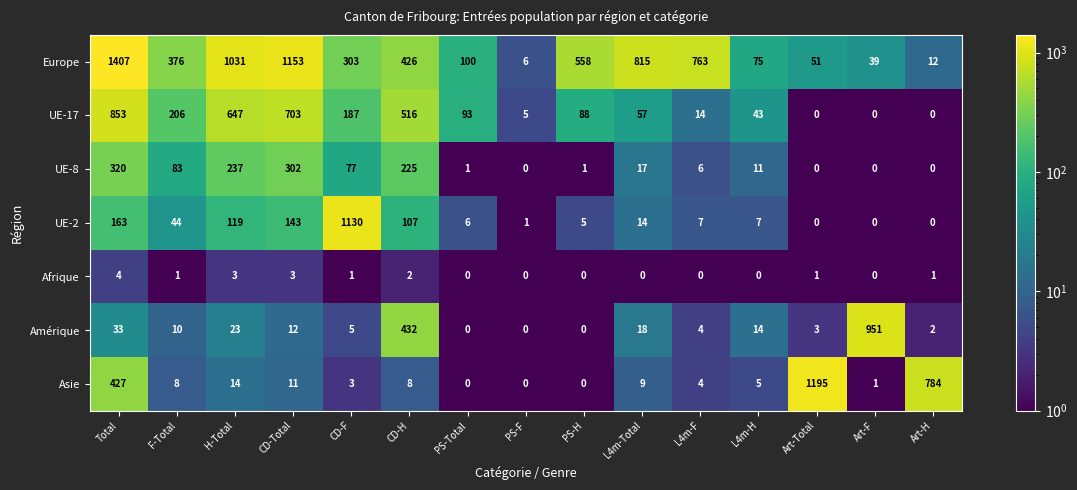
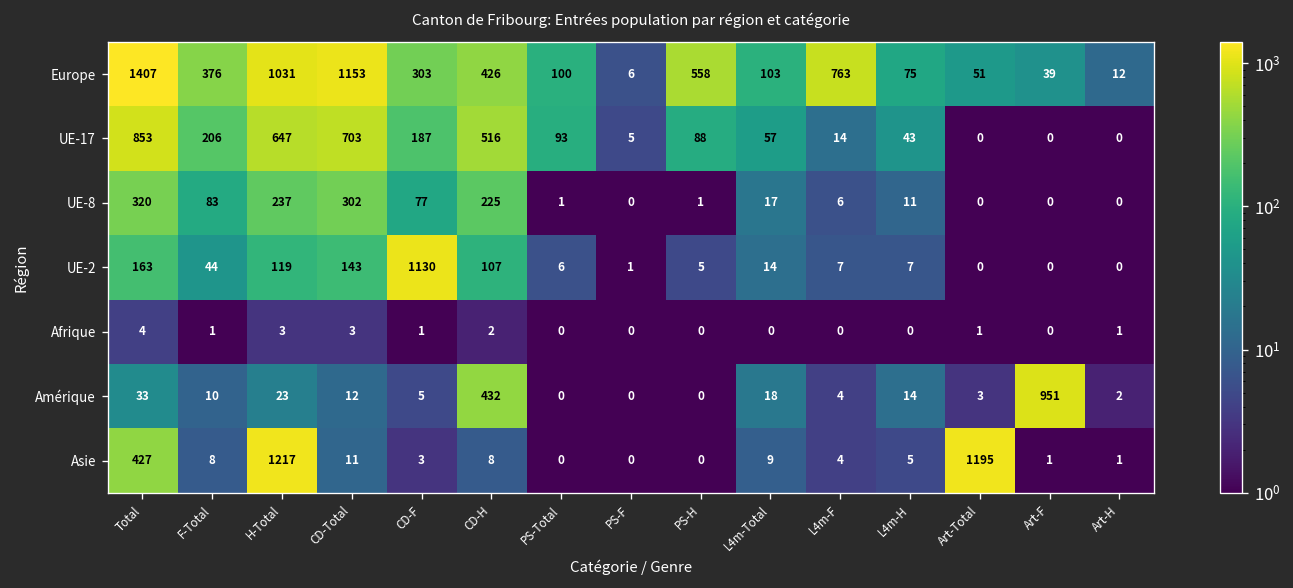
Europe, L4m-Total: 815 -> 103
Asie, H-Total: 14 -> 1217
Asie, Art-H: 784 -> 1
